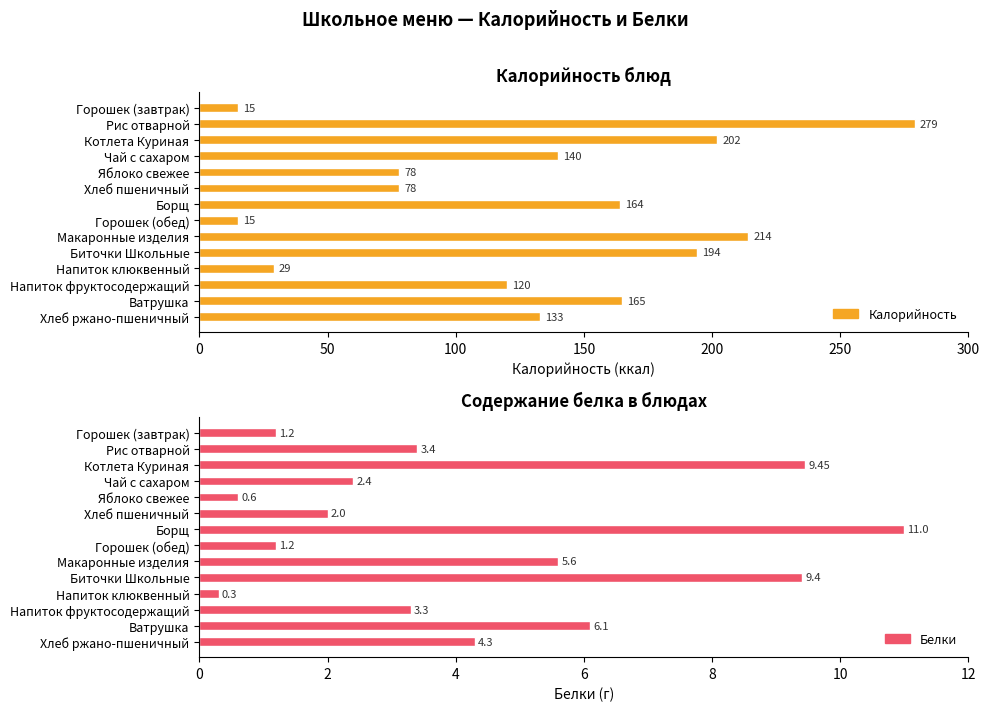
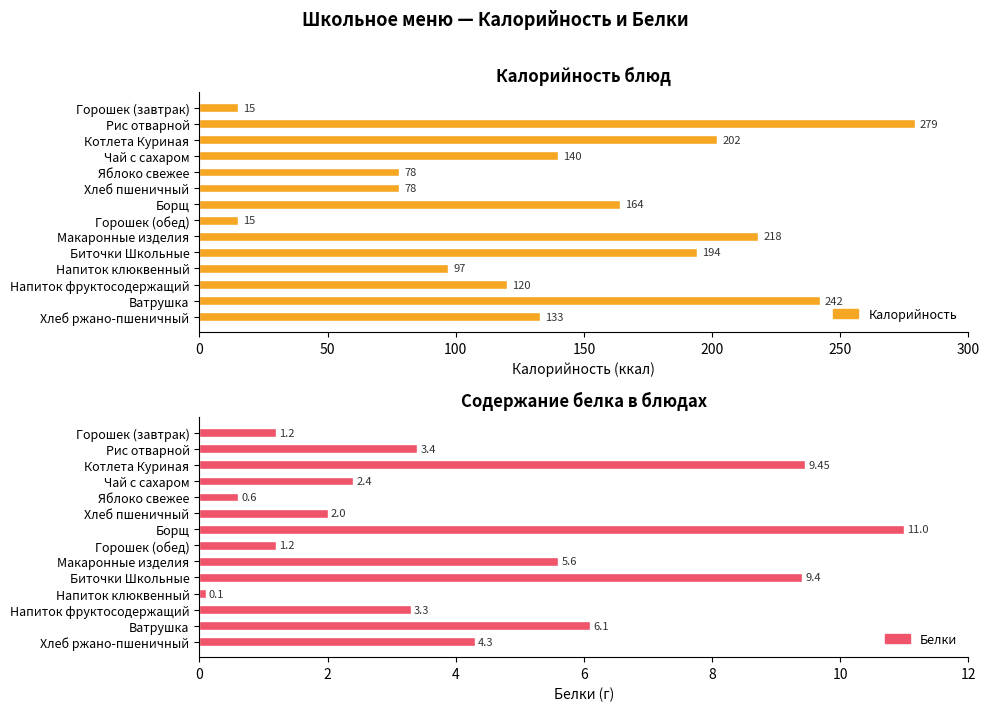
Калорийность блюд, Макаронные изделия: 214 -> 218
Калорийность блюд, Напиток клюквенный: 29 -> 97
Калорийность блюд, Ватрушка: 165 -> 242
Содержание белка в блюдах, Напиток клюквенный: 0.3 -> 0.1
